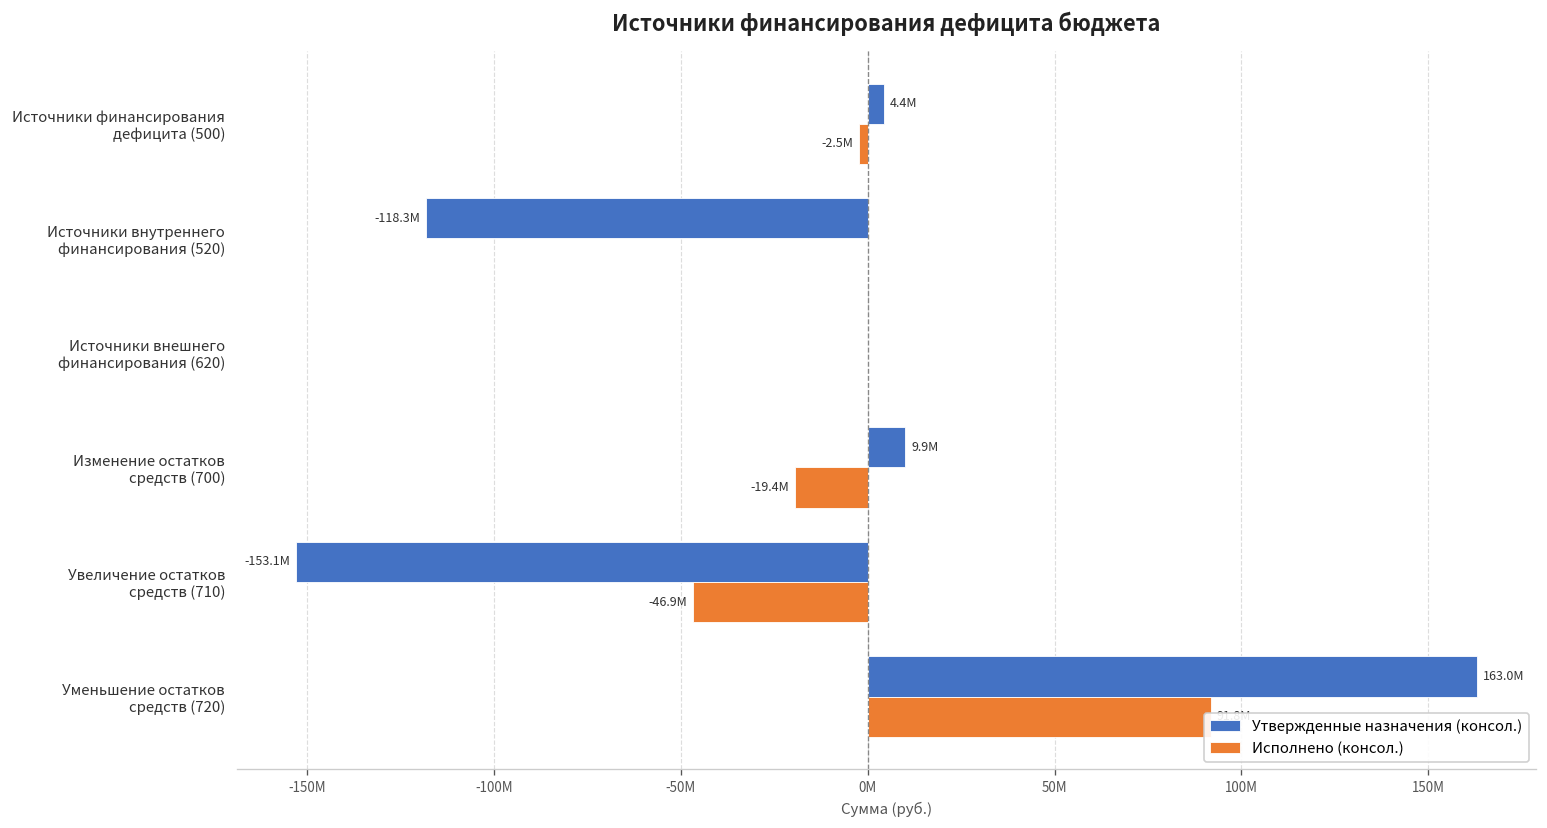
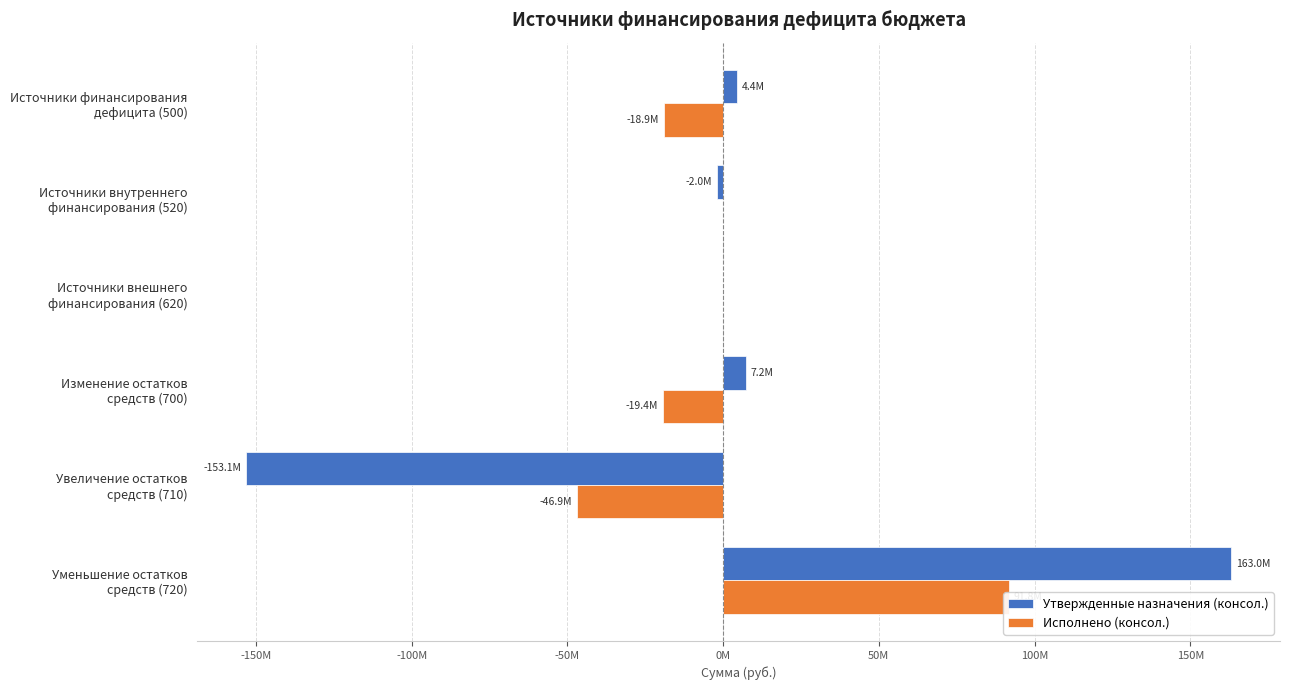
Исполнено (консол.), Источники финансирования дефицита (500): -2.5M -> -18.9M
Утвержденные назначения (консол.), Источники внутреннего финансирования (520): -118.3M -> -2.0M
Утвержденные назначения (консол.), Изменение остатков средств (700): 9.9M -> 7.2M
